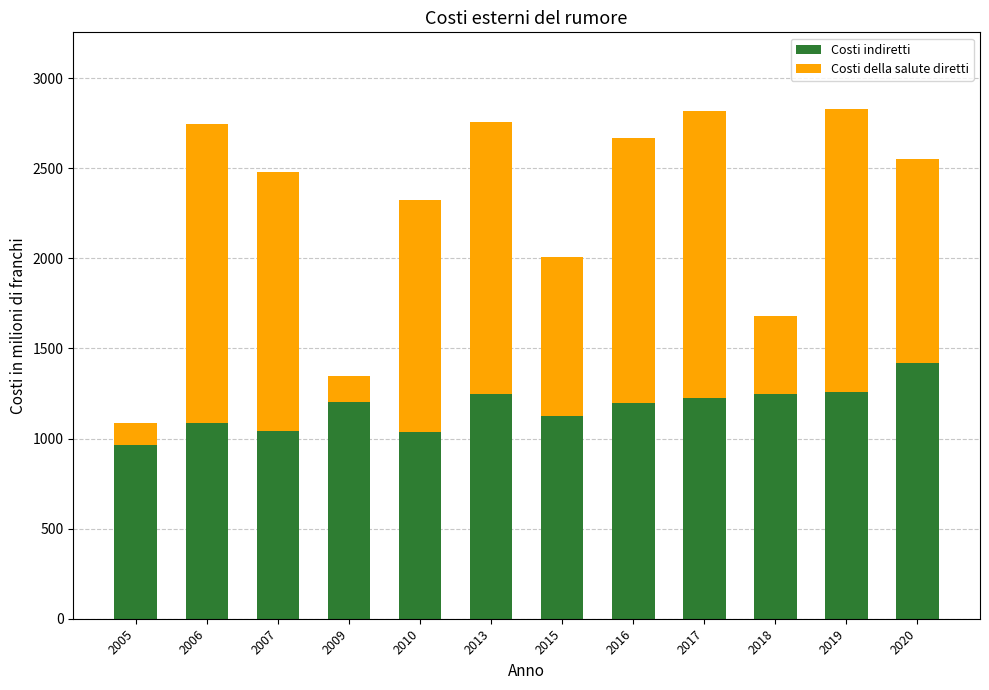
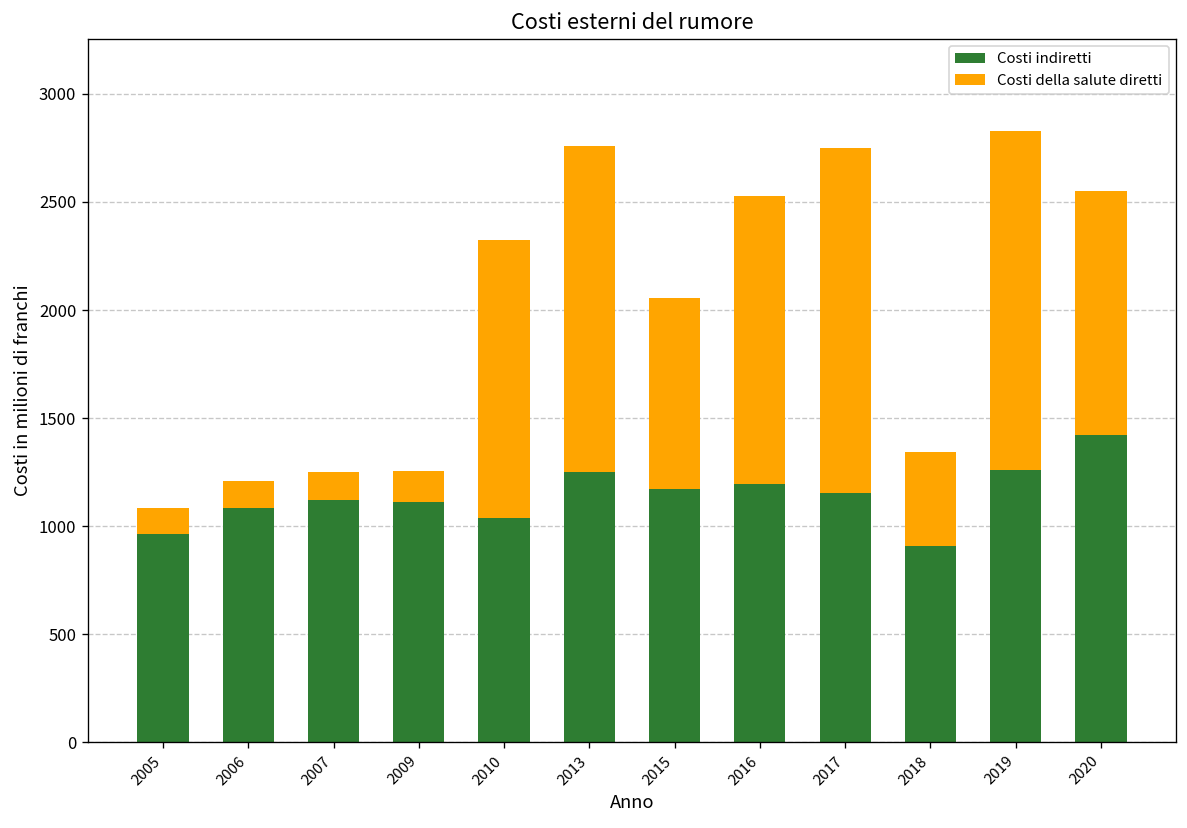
Costi della salute diretti, 2006: 1660 -> 130
Costi indiretti, 2007: 1040 -> 1120
Costi della salute diretti, 2007: 1440 -> 130
Costi indiretti, 2009: 1200 -> 1110
Costi indiretti, 2015: 1130 -> 1170
Costi della salute diretti, 2016: 1470 -> 1330
Costi indiretti, 2017: 1230 -> 1160
Costi indiretti, 2018: 1250 -> 910
